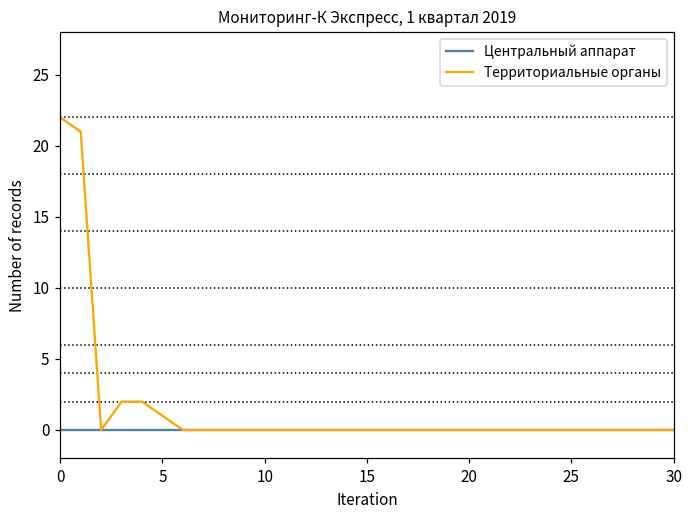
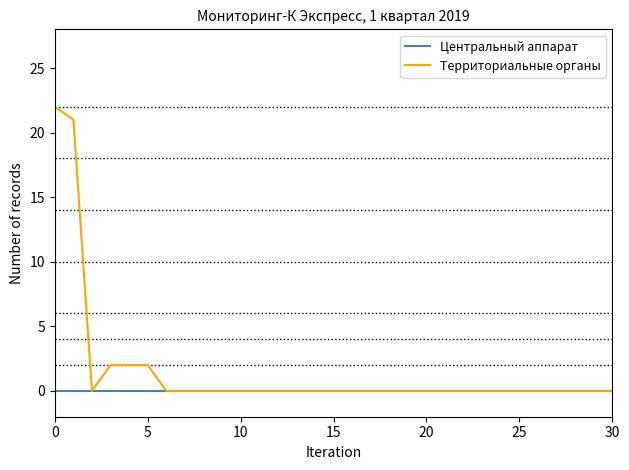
Территориальные органы, 5: 1 -> 2
